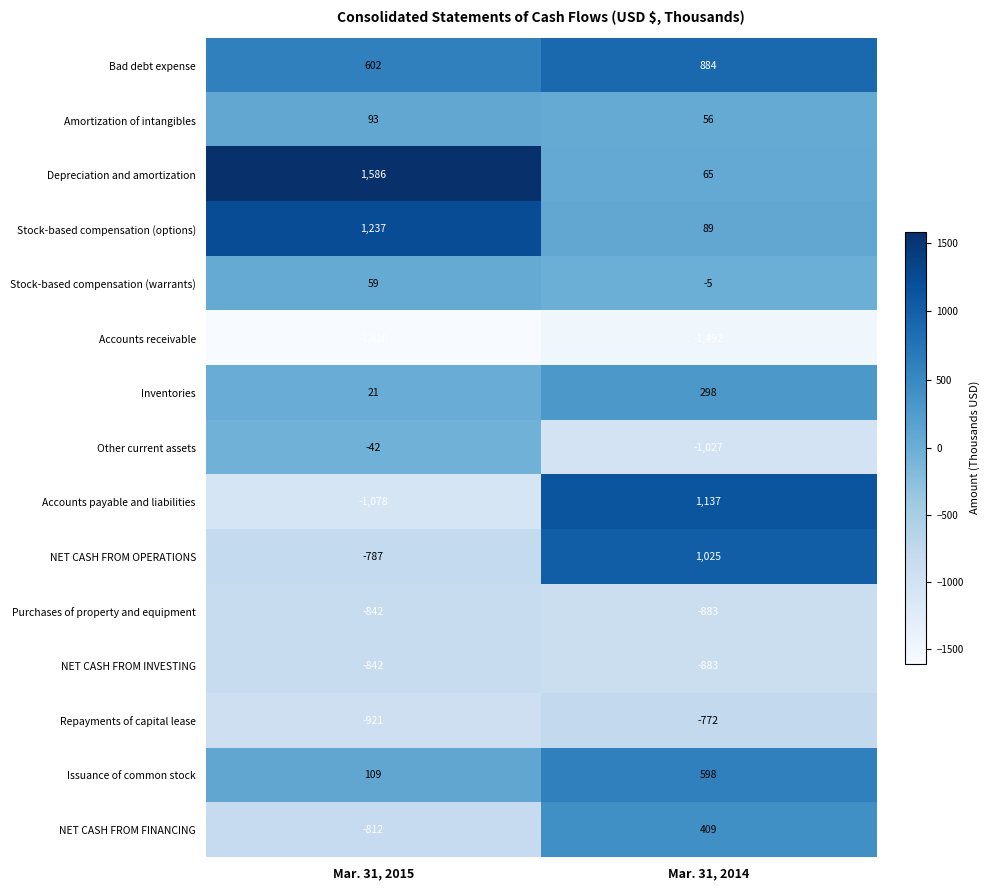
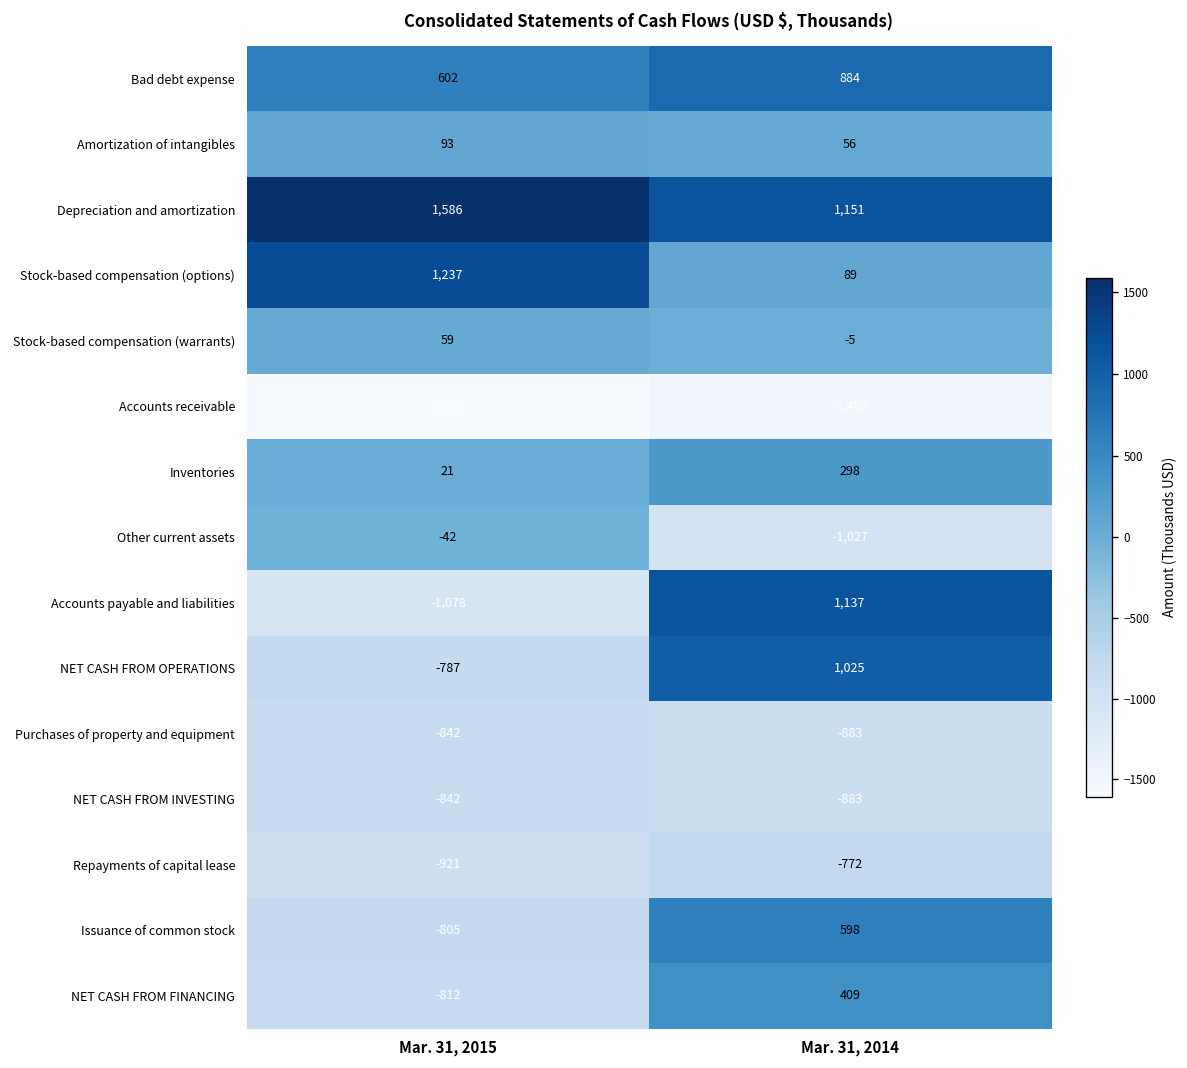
Depreciation and amortization, Mar. 31, 2014: 65 -> 1,151
Issuance of common stock, Mar. 31, 2015: 109 -> -805
